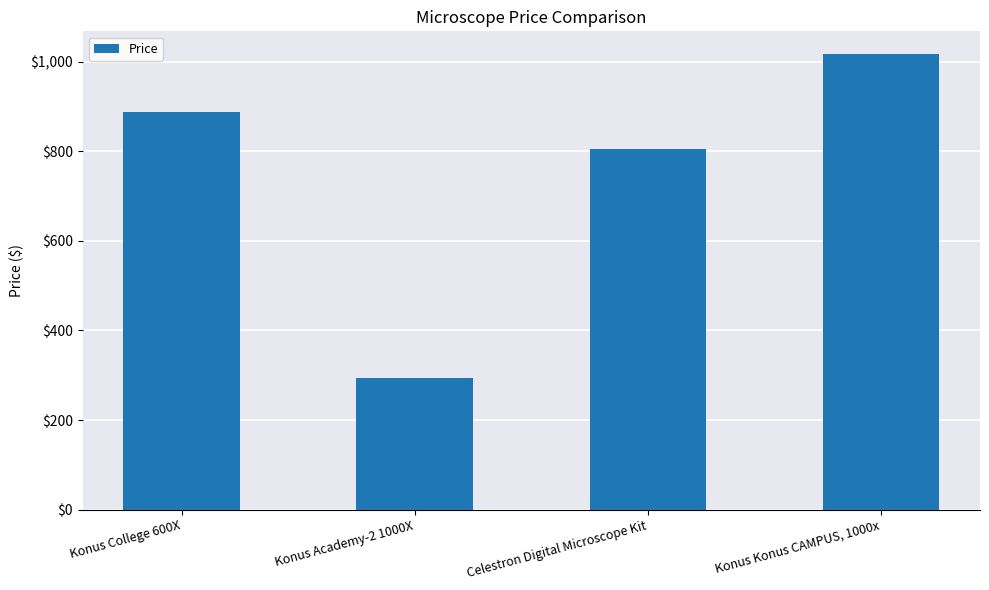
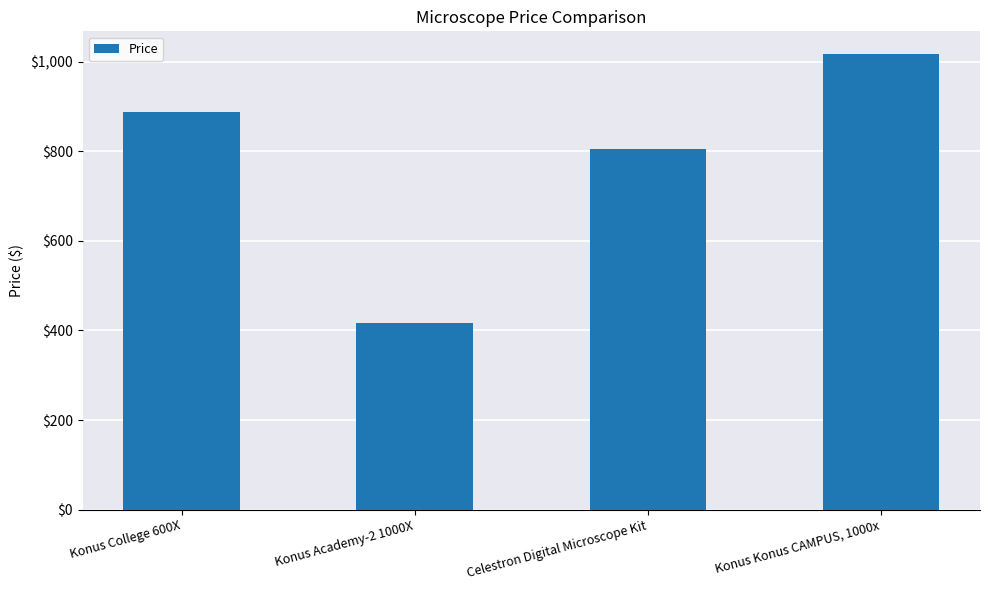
Konus Academy-2 1000X: $290 -> $420
